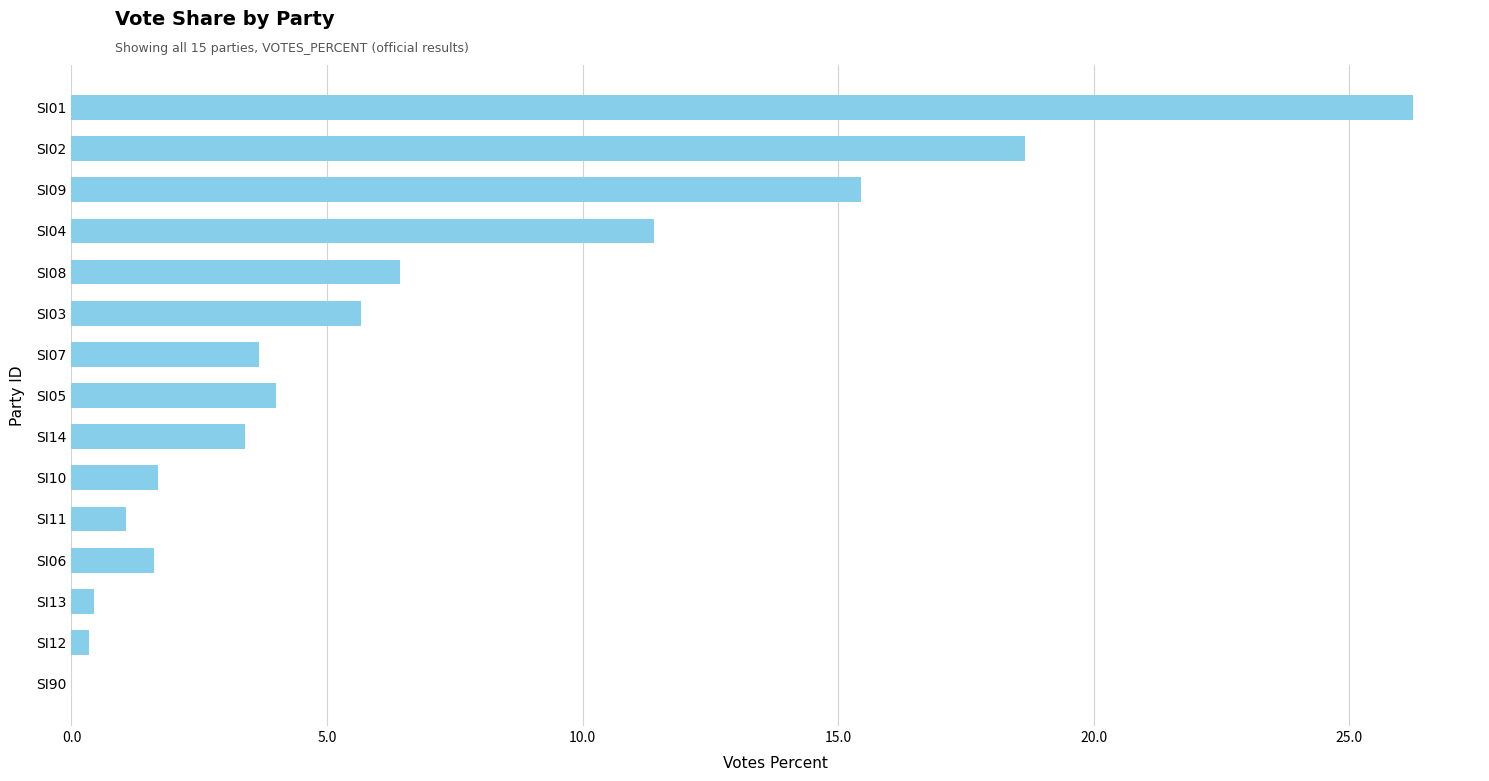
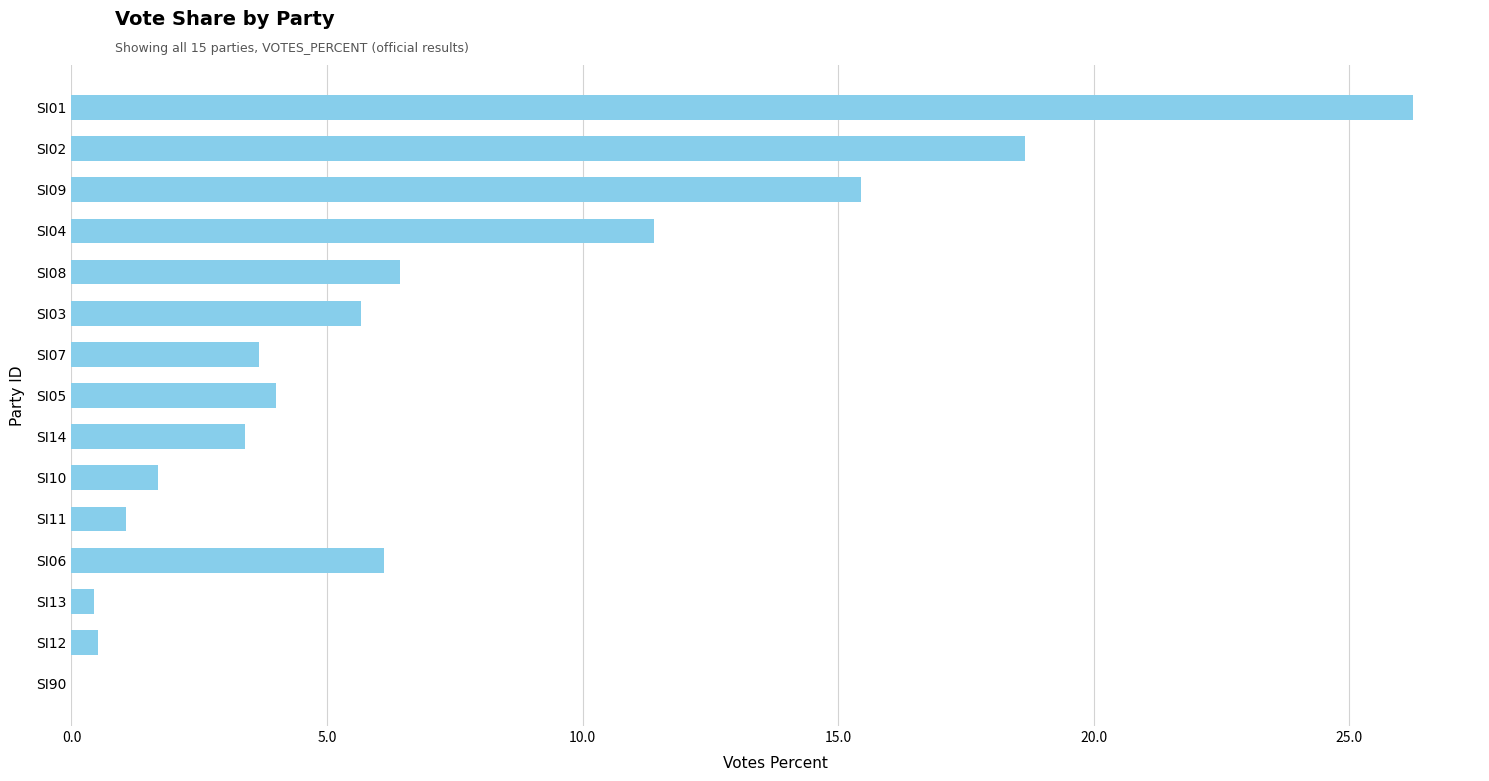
SI06: 1.6 -> 6.1
SI12: 0.4 -> 0.5
